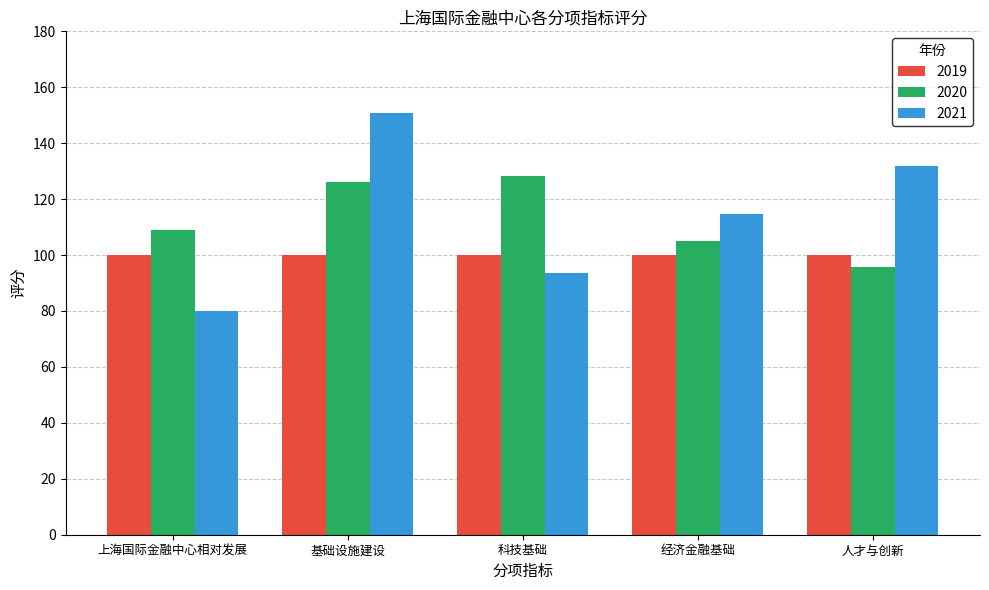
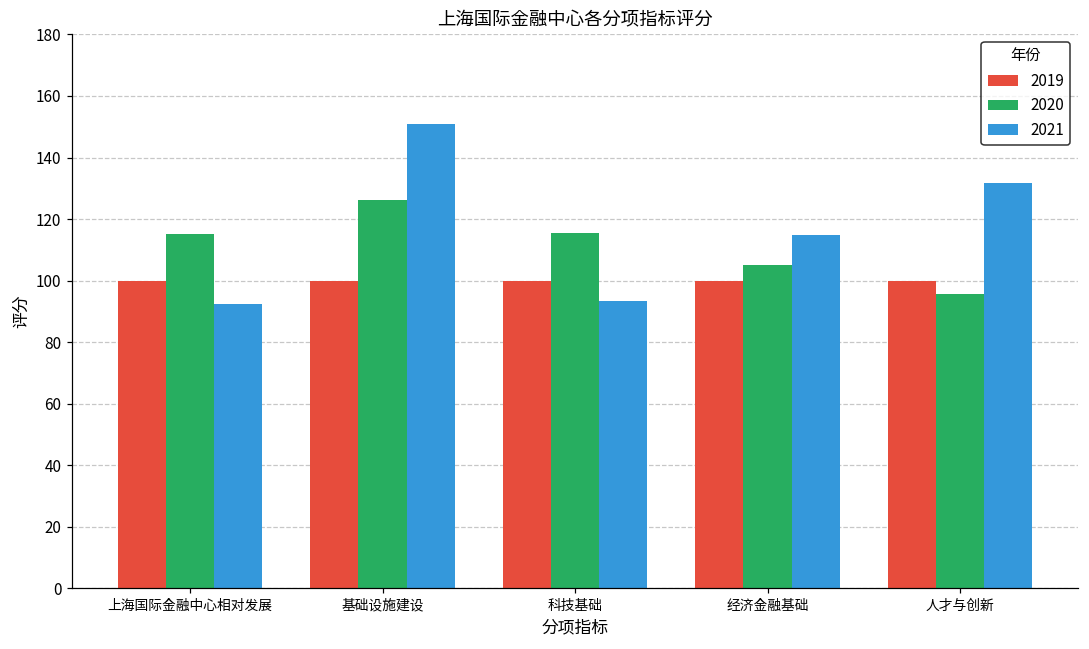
2020, 上海国际金融中心相对发展: 109 -> 115
2021, 上海国际金融中心相对发展: 80 -> 93
2020, 科技基础: 128 -> 115
